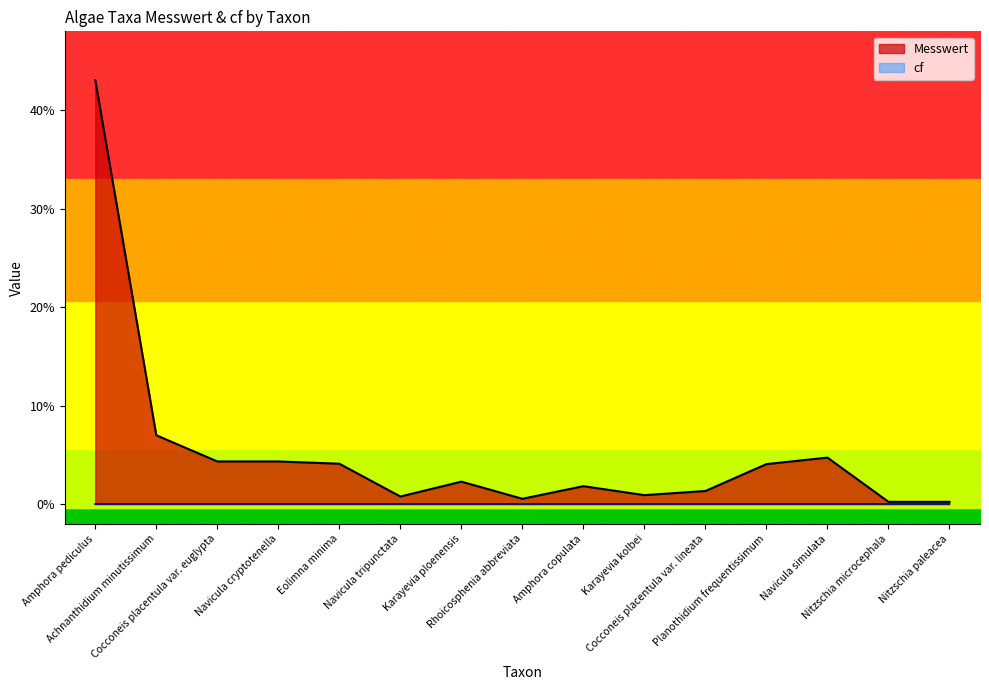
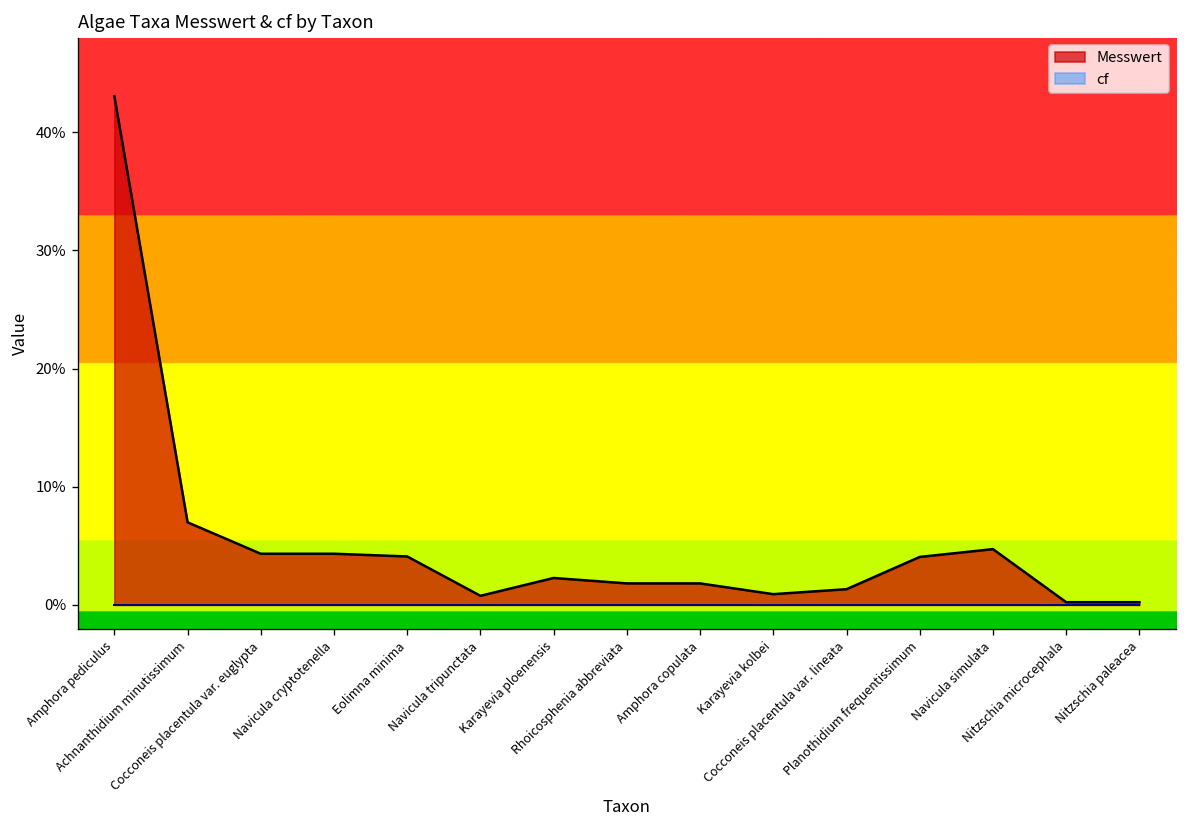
Messwert, Rhoicosphenia abbreviata: 1% -> 2%
